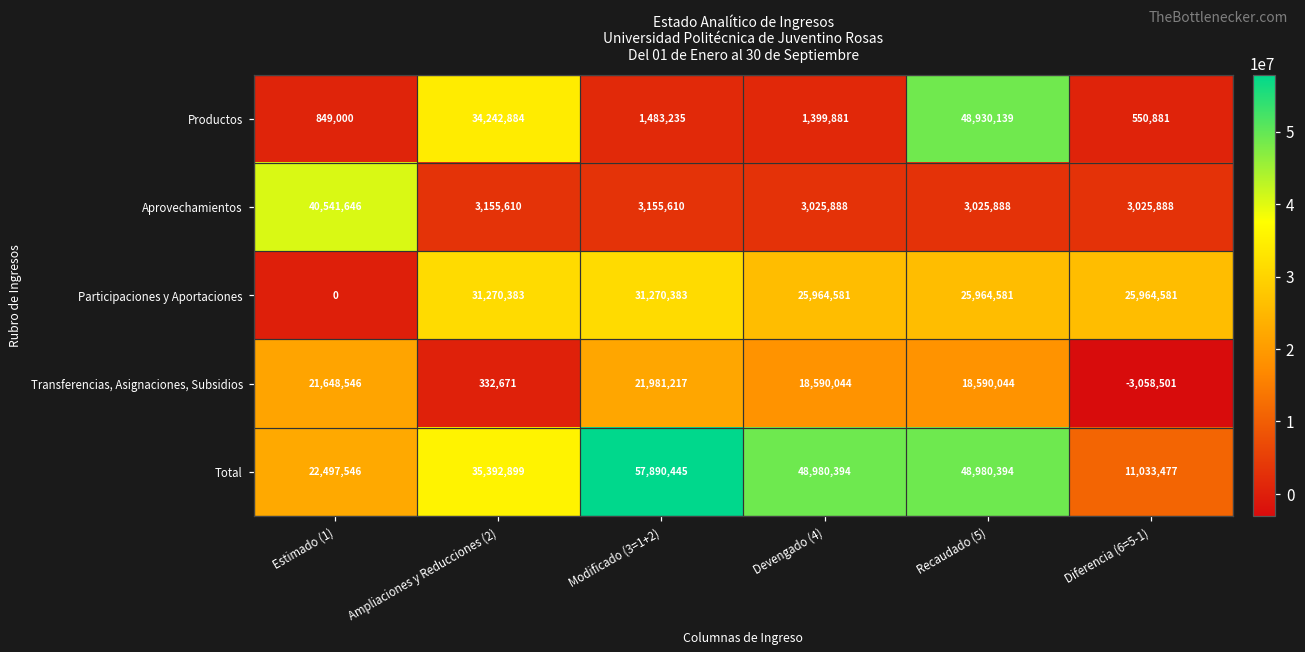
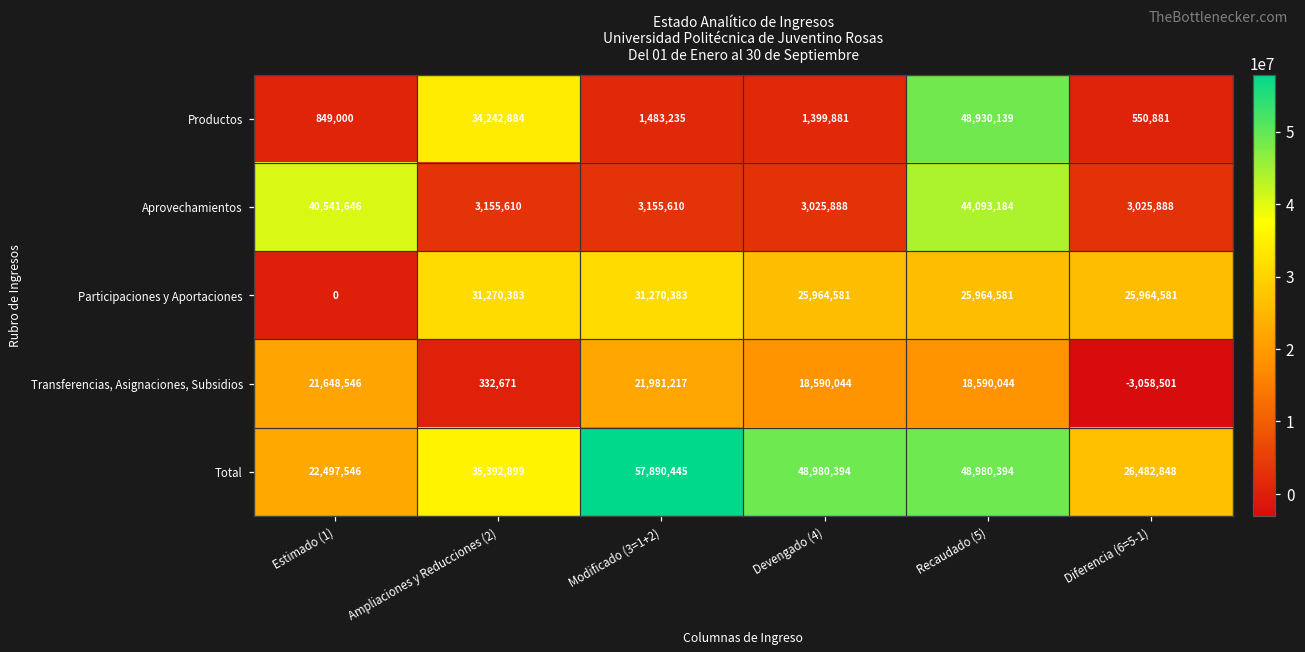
Aprovechamientos, Recaudado (5): 3,025,888 -> 44,093,184
Total, Diferencia (6=5-1): 11,033,477 -> 26,482,848
